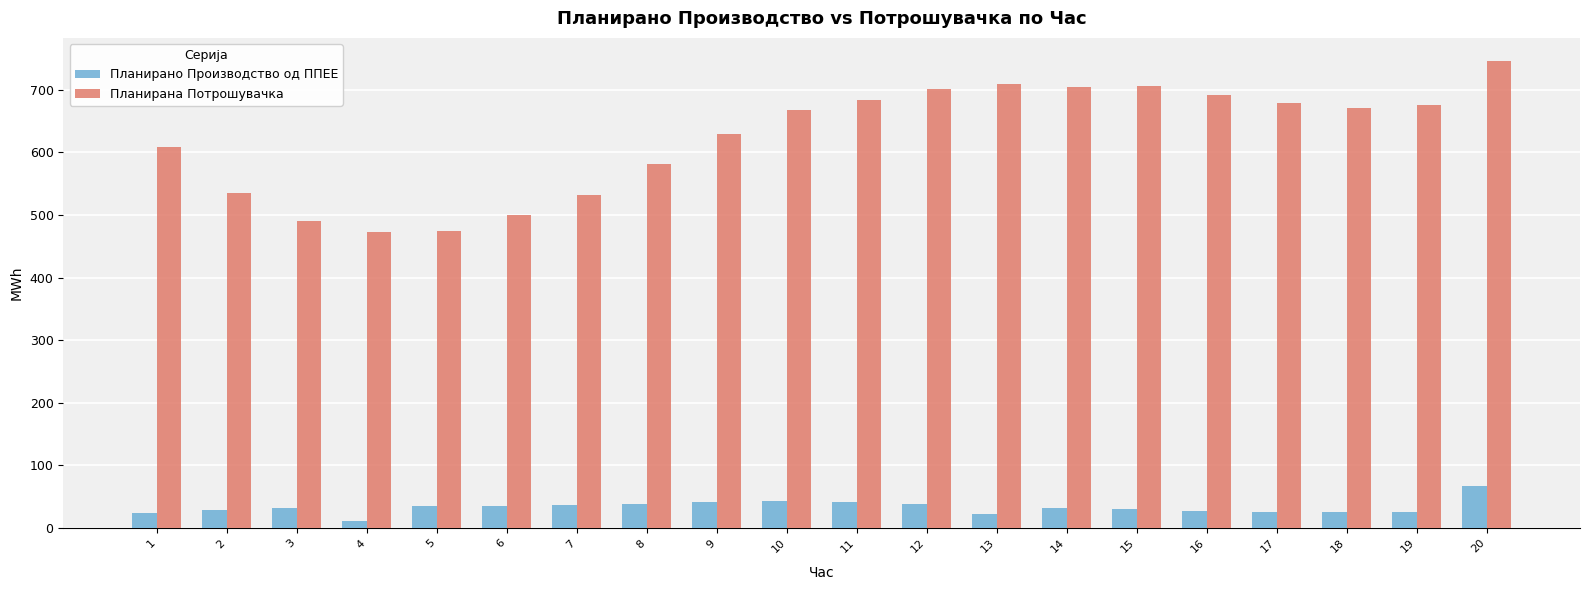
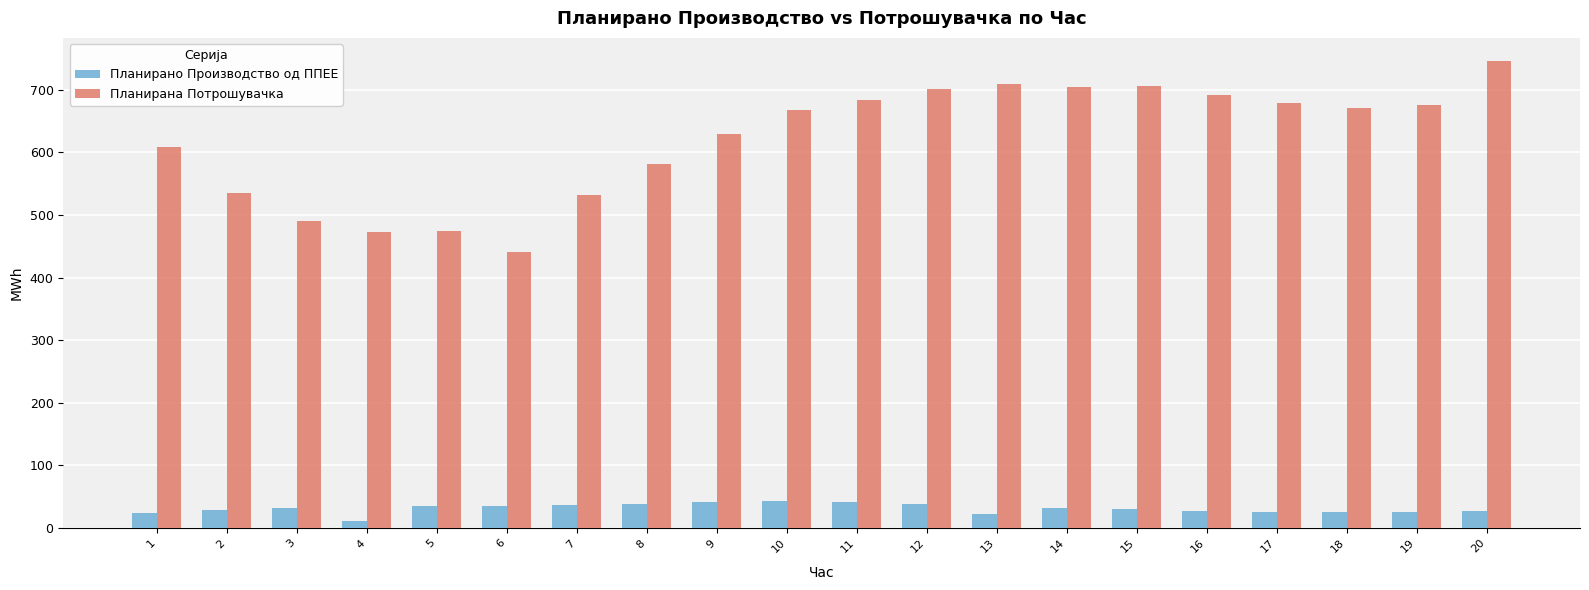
Планирана Потрошувачка, 6: 500 -> 440
Планирано Производство од ППЕЕ, 20: 70 -> 30
